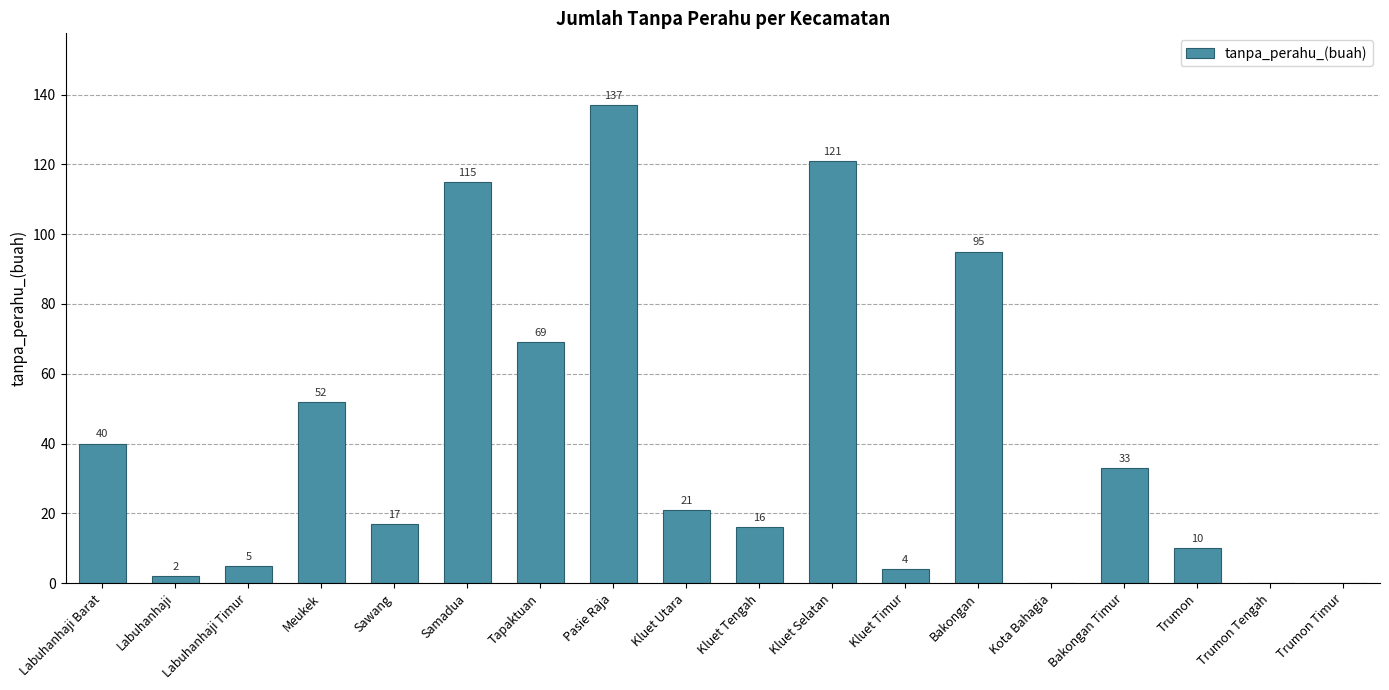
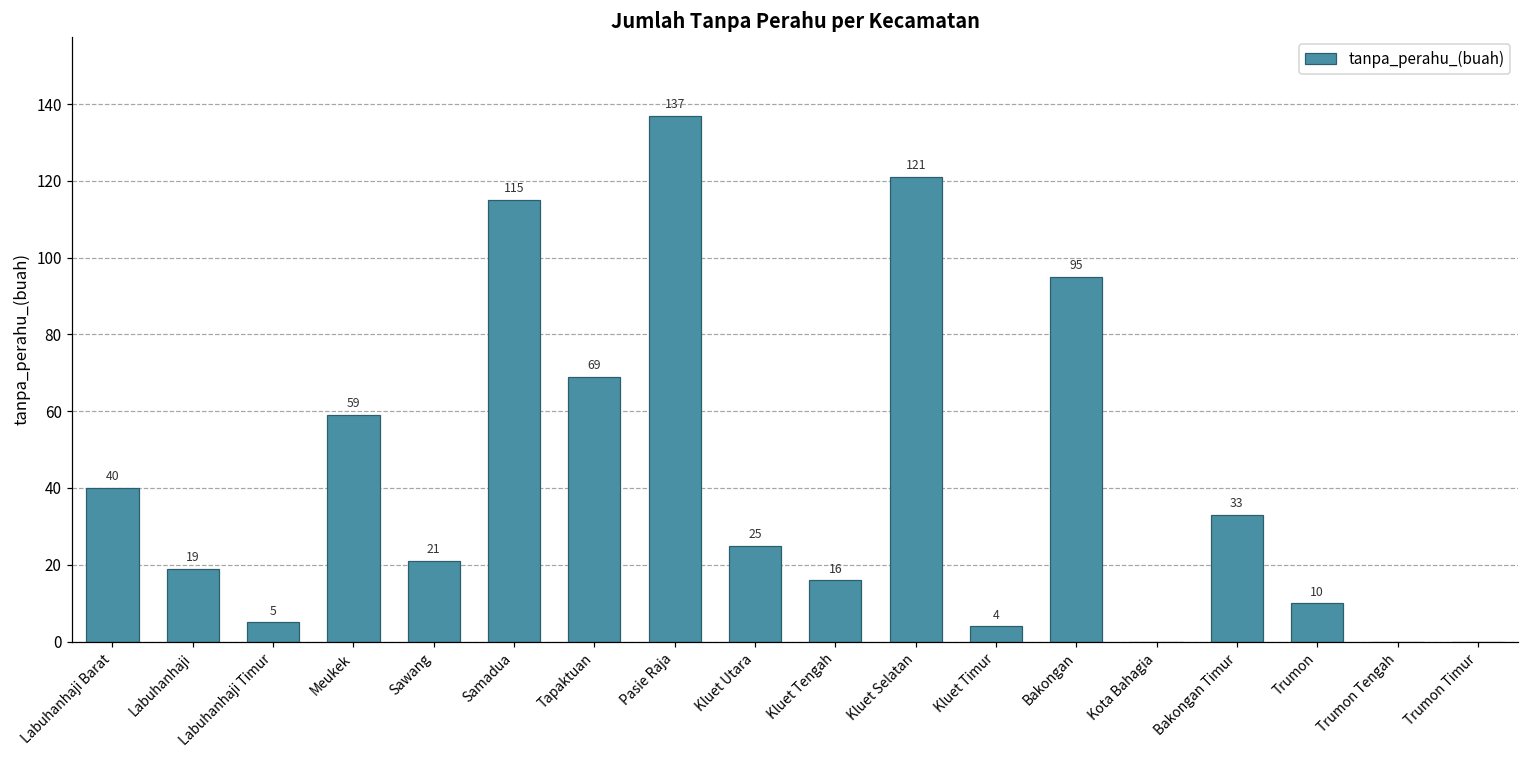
Labuhanhaji: 2 -> 19
Meukek: 52 -> 59
Sawang: 17 -> 21
Kluet Utara: 21 -> 25
